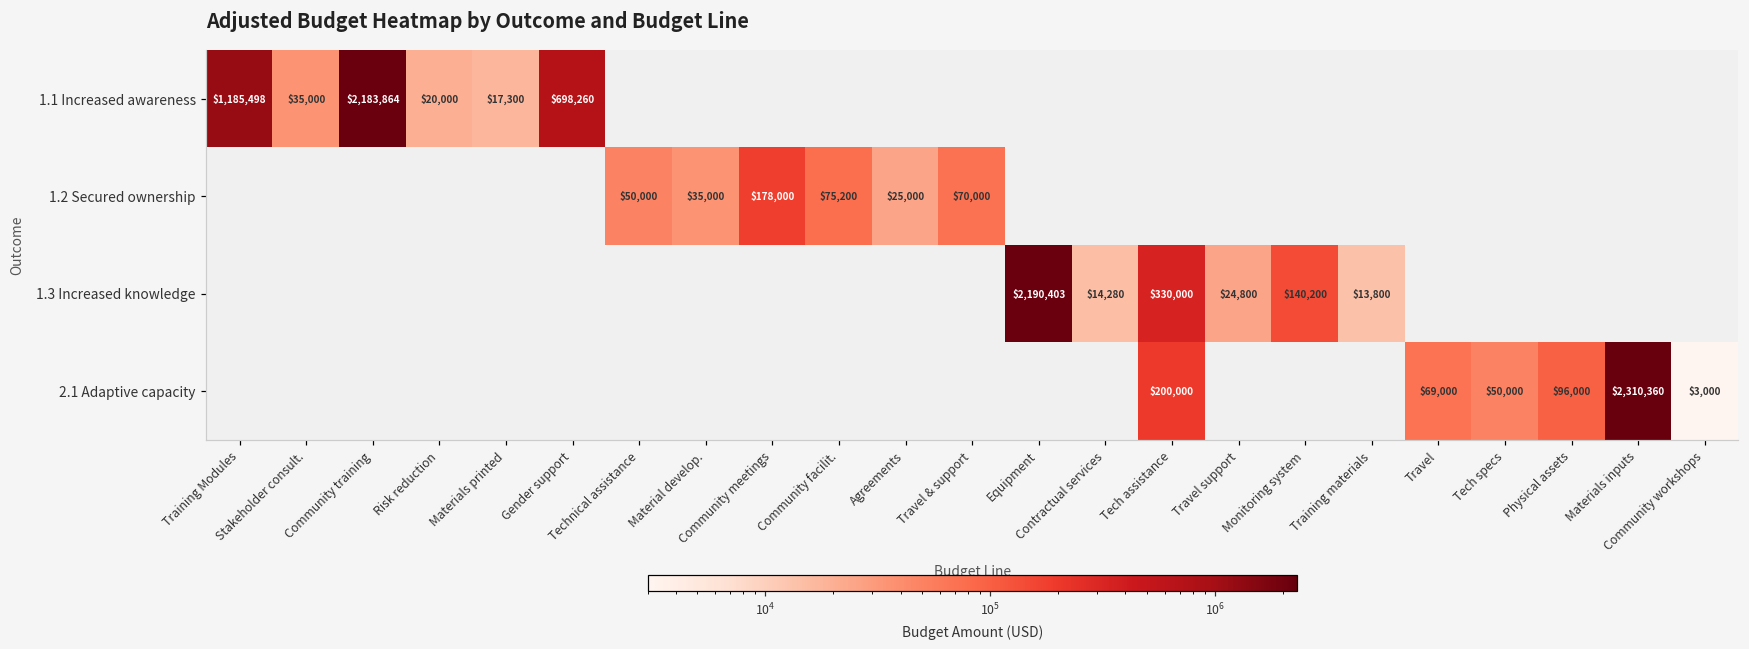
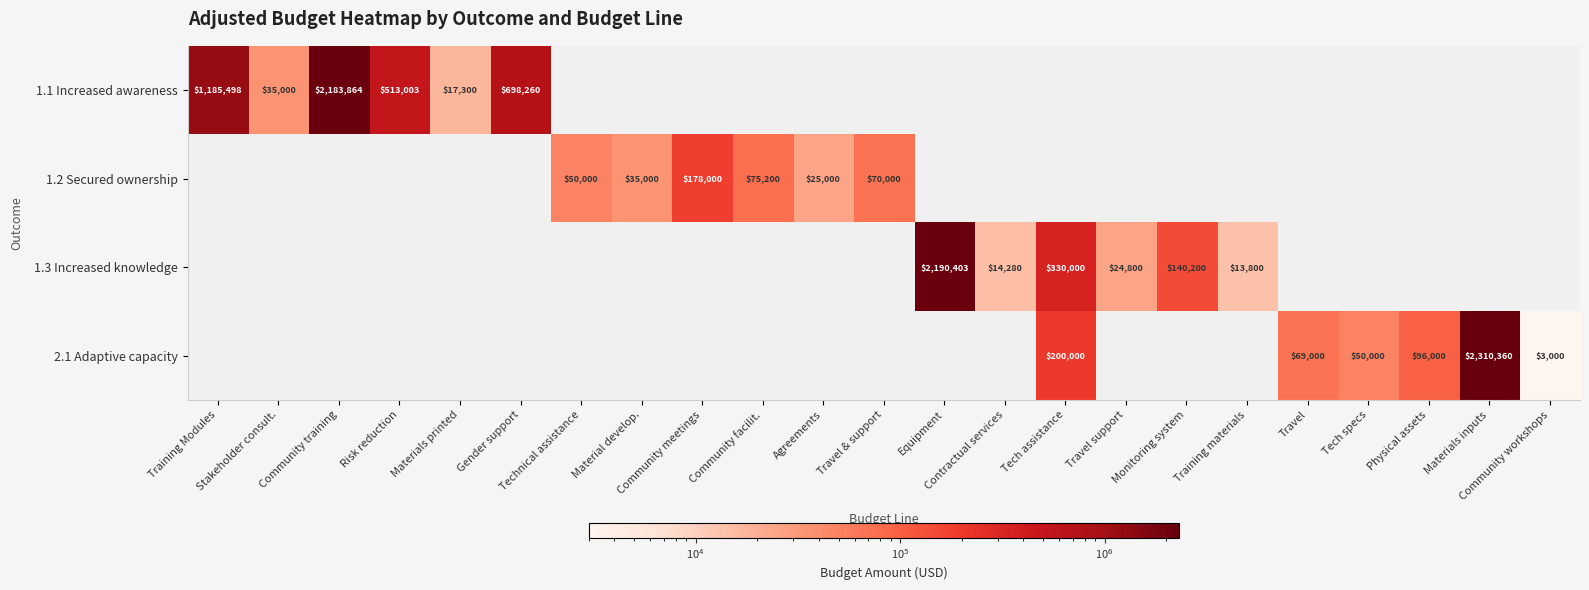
1.1 Increased awareness, Risk reduction: $20,000 -> $513,003
